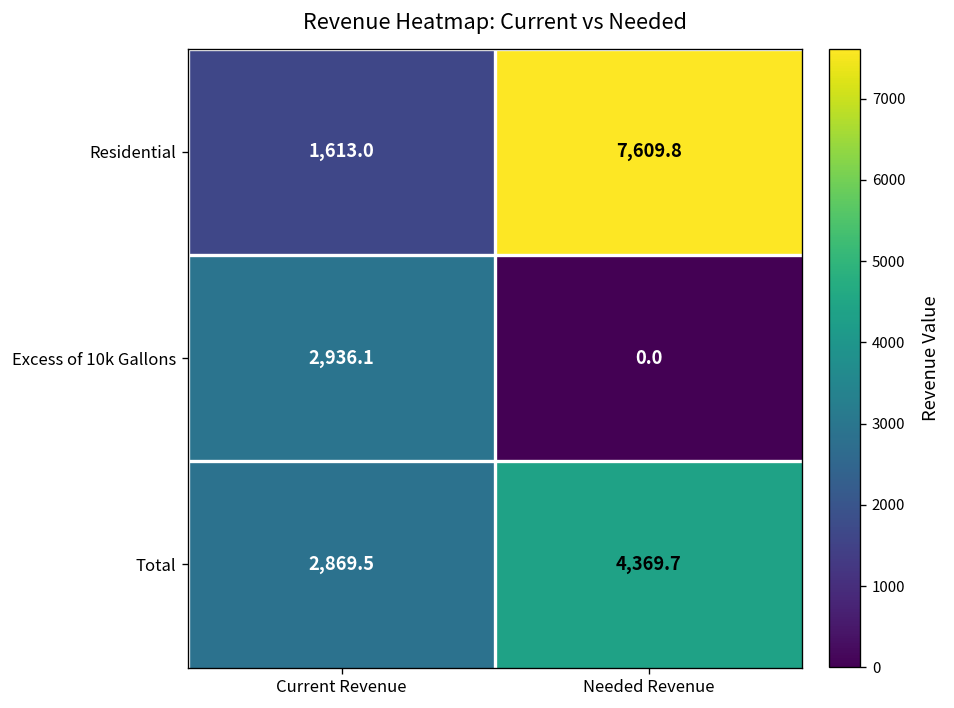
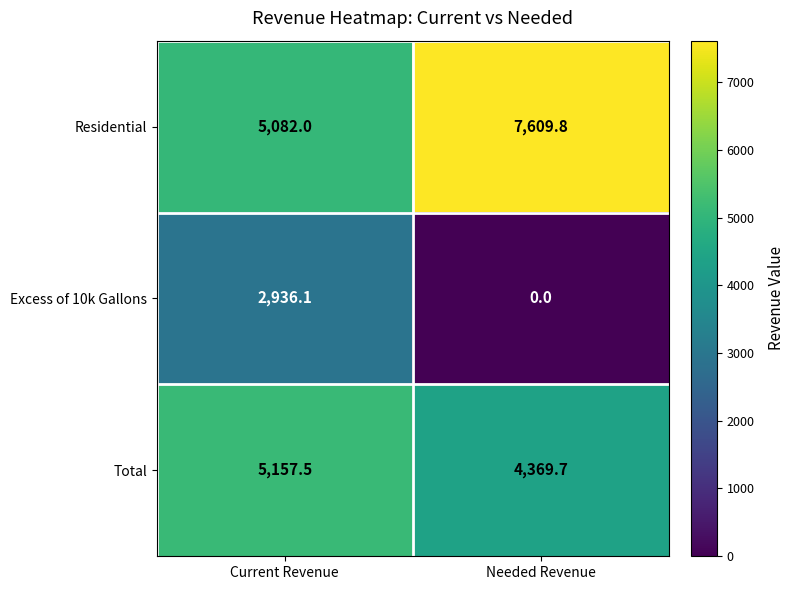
Residential, Current Revenue: 1,613.0 -> 5,082.0
Total, Current Revenue: 2,869.5 -> 5,157.5
